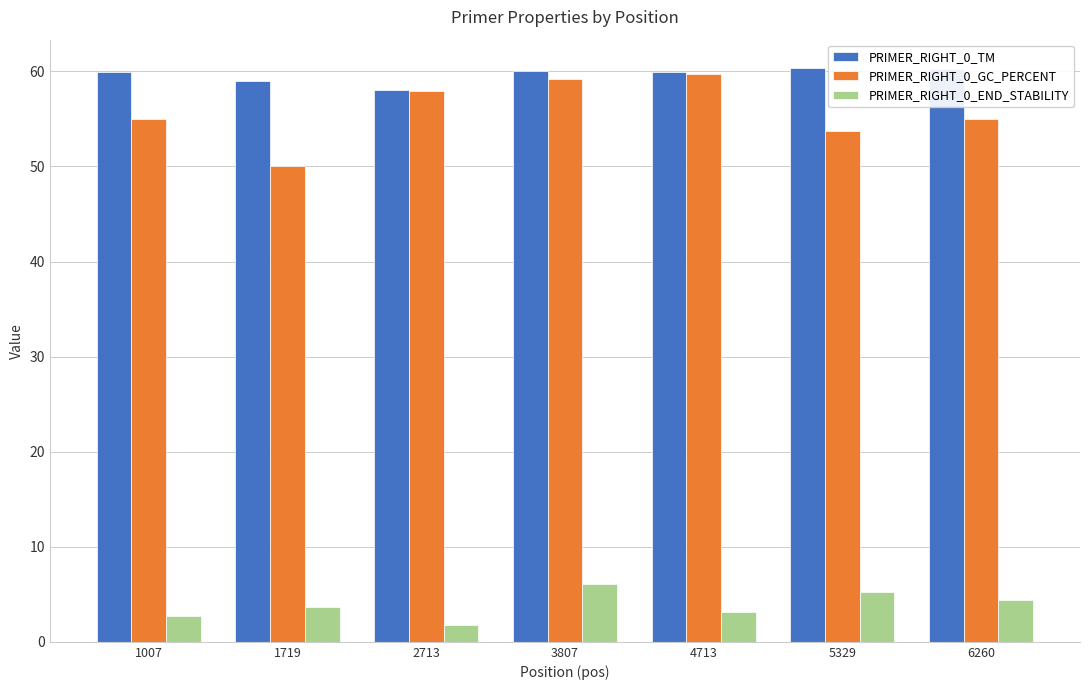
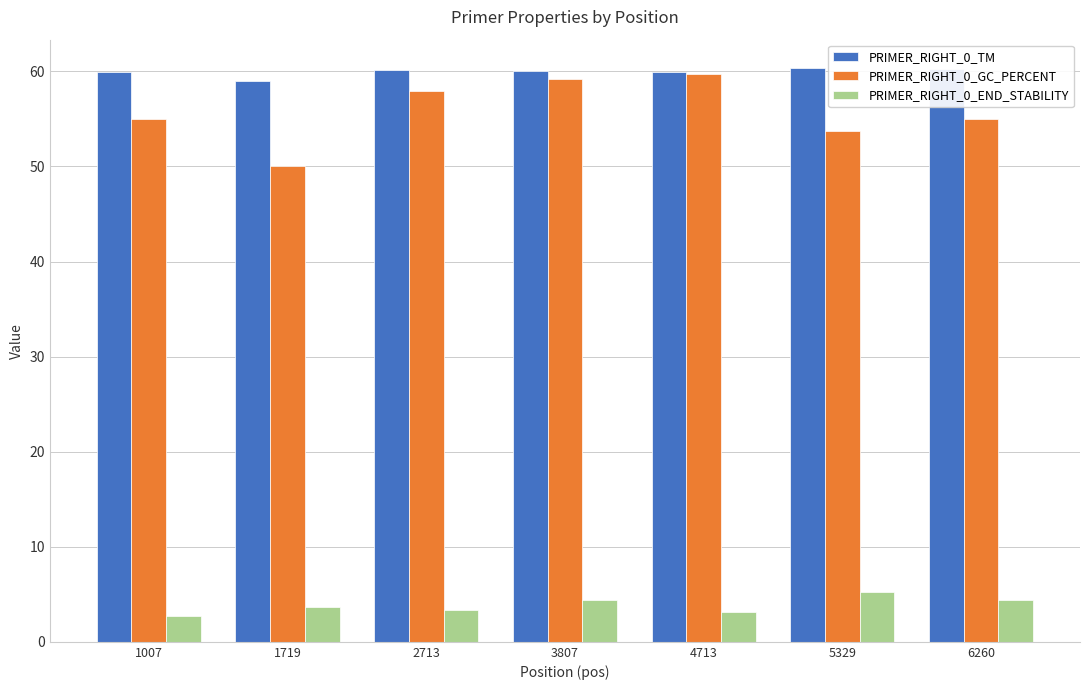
PRIMER_RIGHT_0_TM, 2713: 58 -> 60
PRIMER_RIGHT_0_END_STABILITY, 2713: 2 -> 3
PRIMER_RIGHT_0_END_STABILITY, 3807: 6 -> 4
